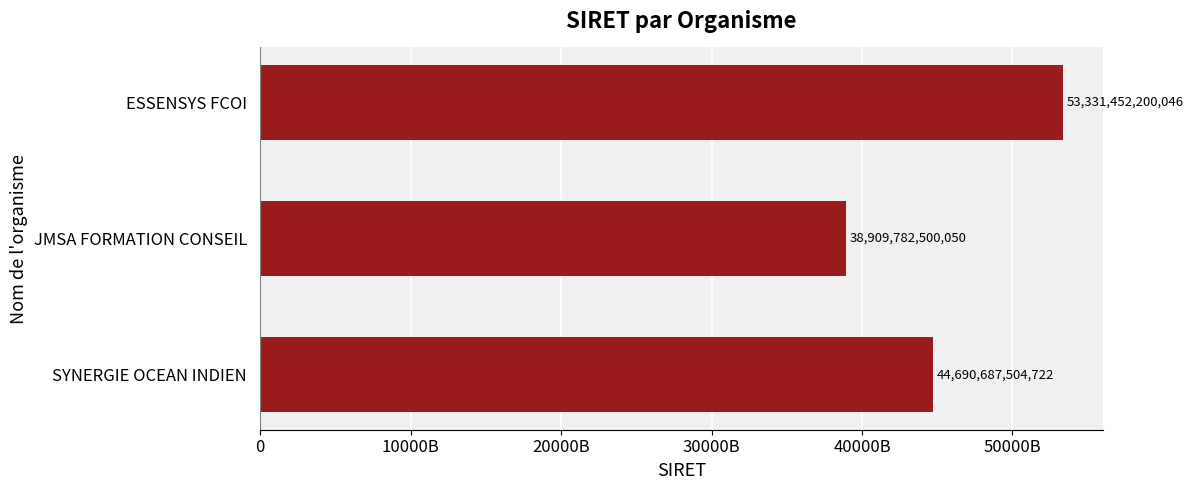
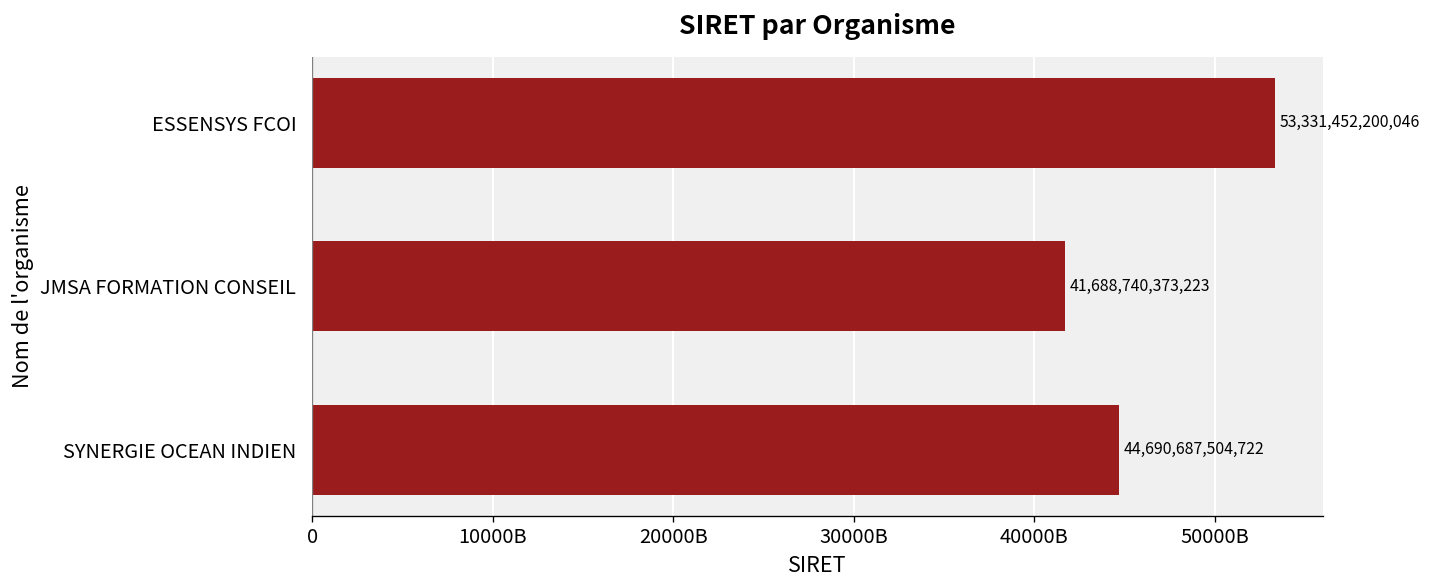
JMSA FORMATION CONSEIL: 38,909,782,500,050 -> 41,688,740,373,223
